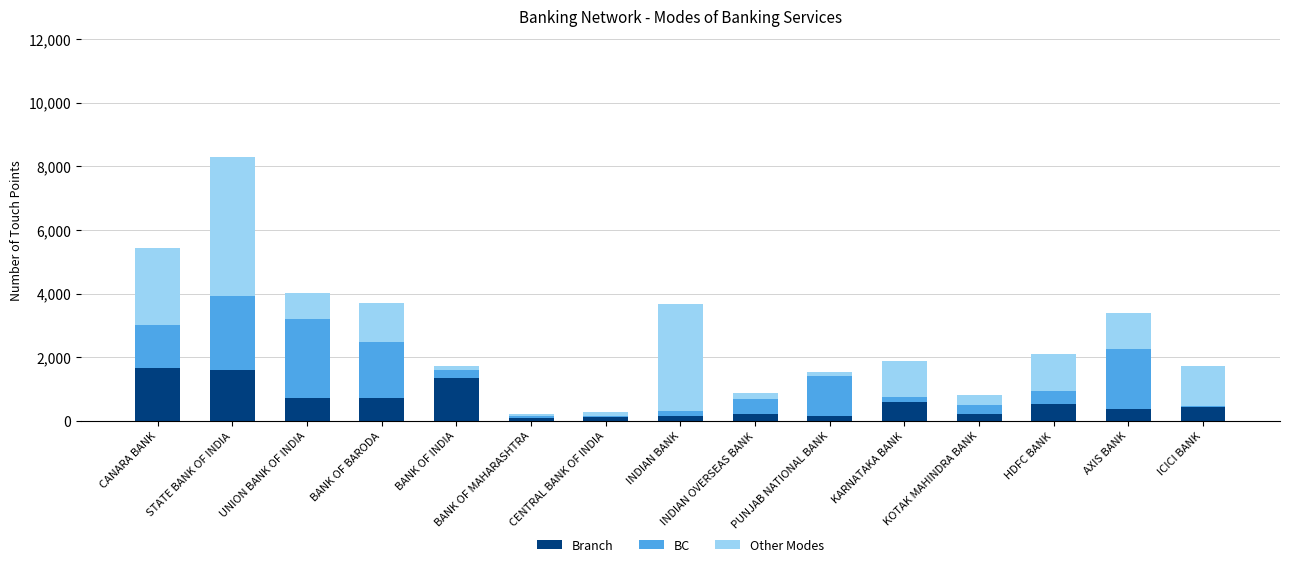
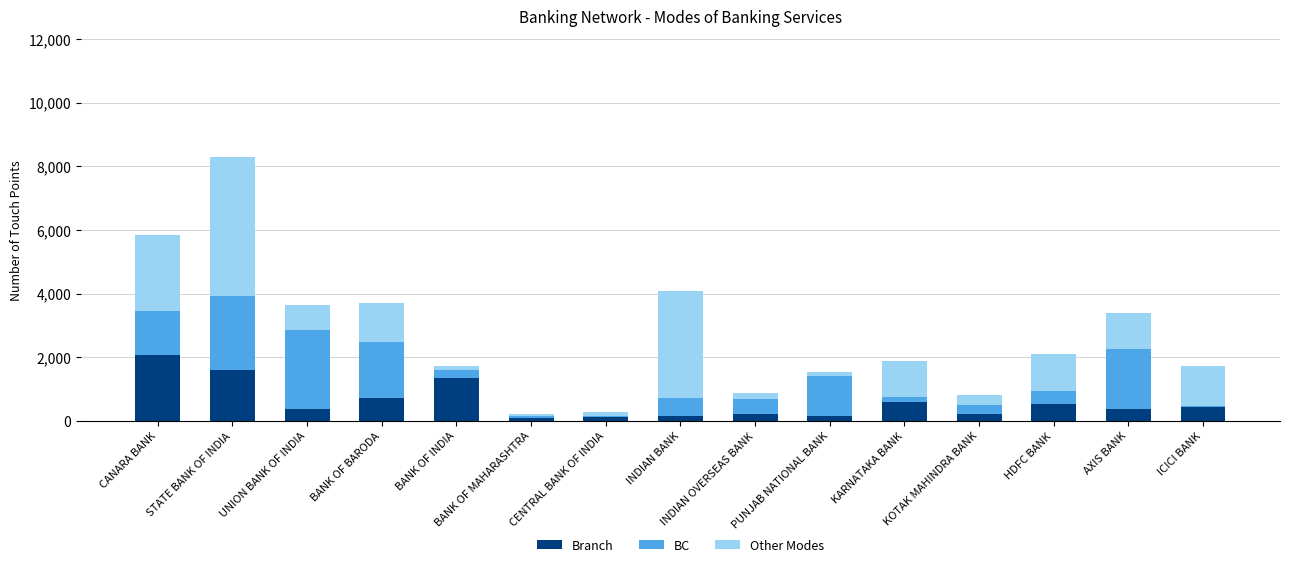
Branch, CANARA BANK: 1,700 -> 2,100
Branch, UNION BANK OF INDIA: 700 -> 400
BC, INDIAN BANK: 100 -> 600
